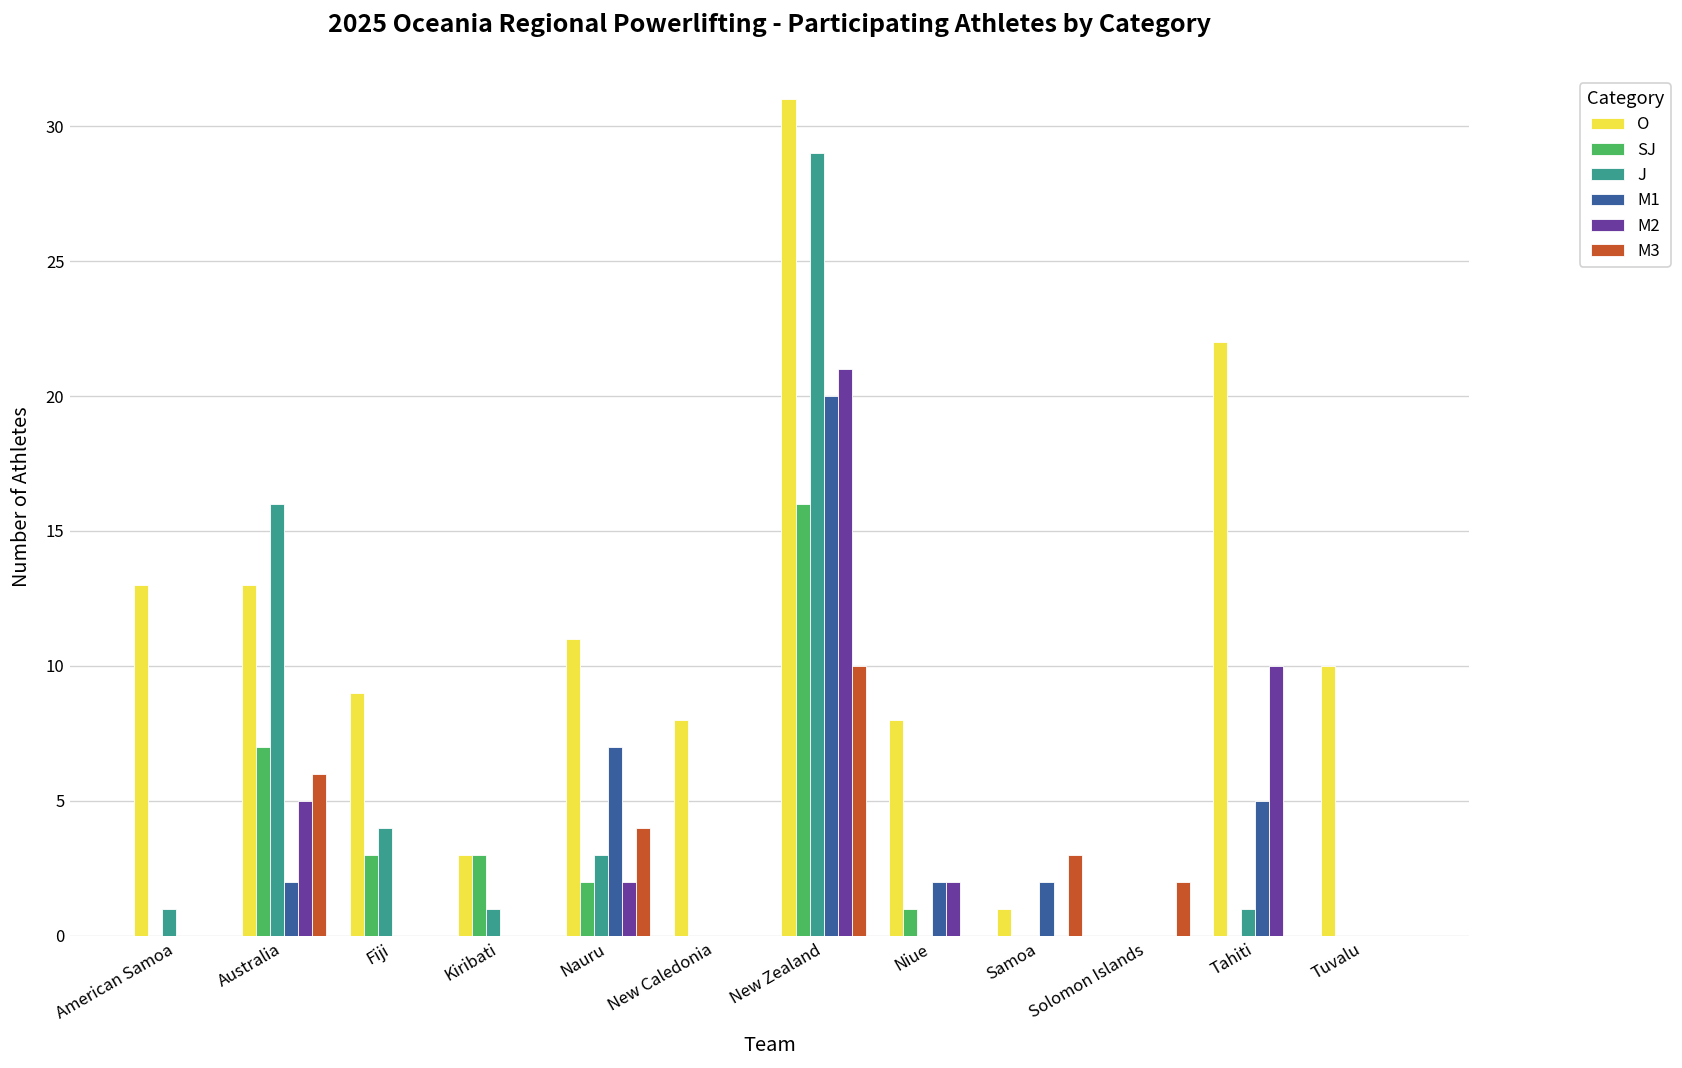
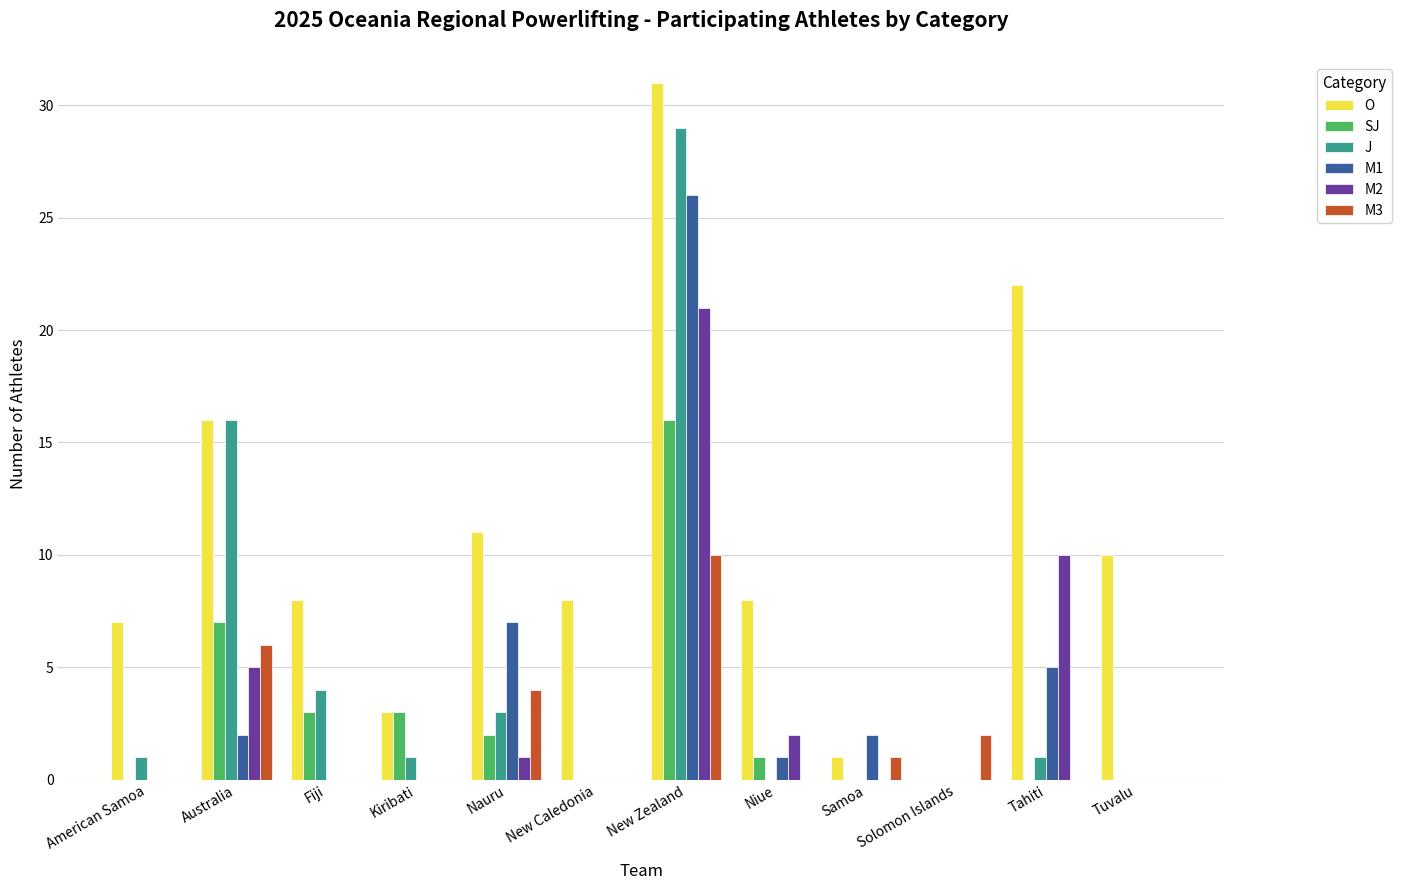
O, American Samoa: 13 -> 7
O, Australia: 13 -> 16
O, Fiji: 9 -> 8
M2, Nauru: 2 -> 1
M1, New Zealand: 20 -> 26
M1, Niue: 2 -> 1
M3, Samoa: 3 -> 1
